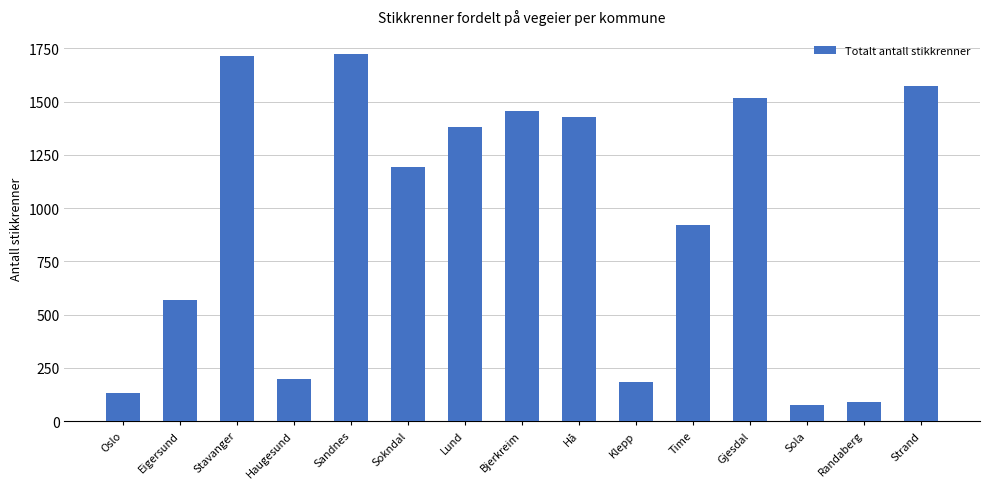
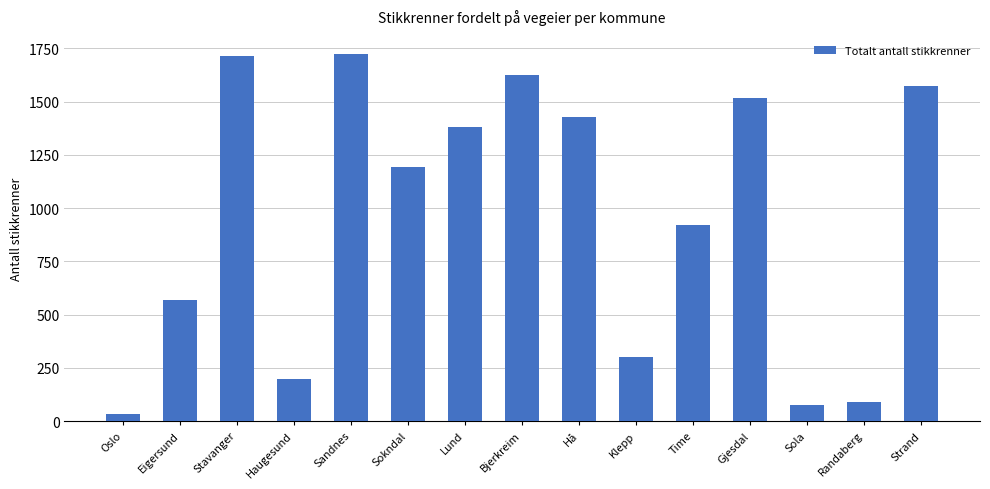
Oslo: 130 -> 30
Bjerkreim: 1460 -> 1630
Klepp: 190 -> 300
